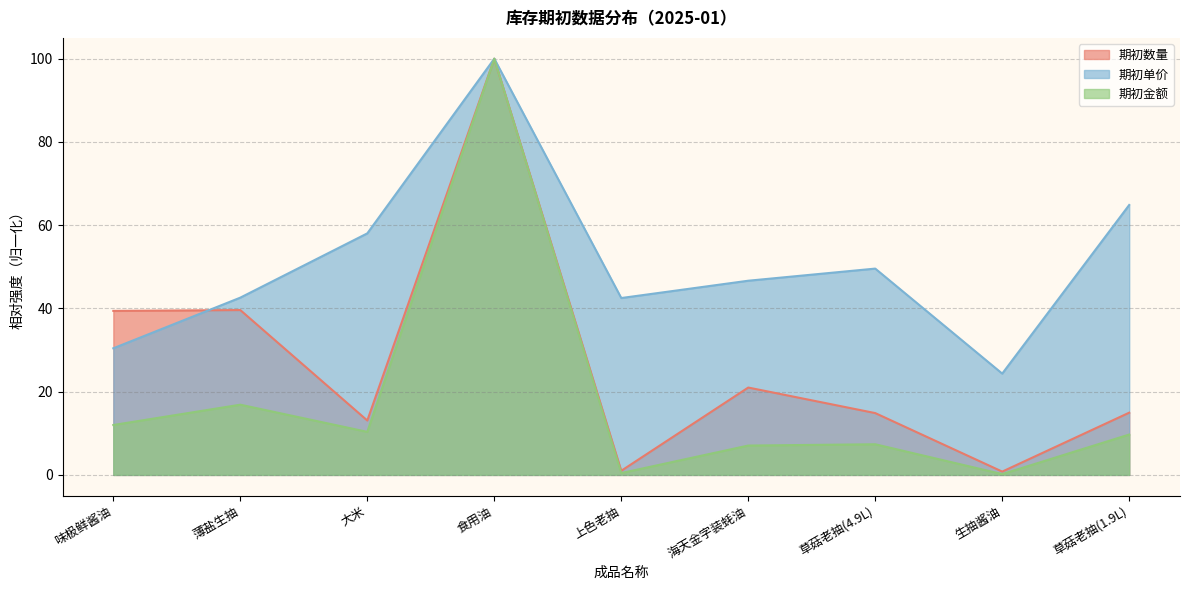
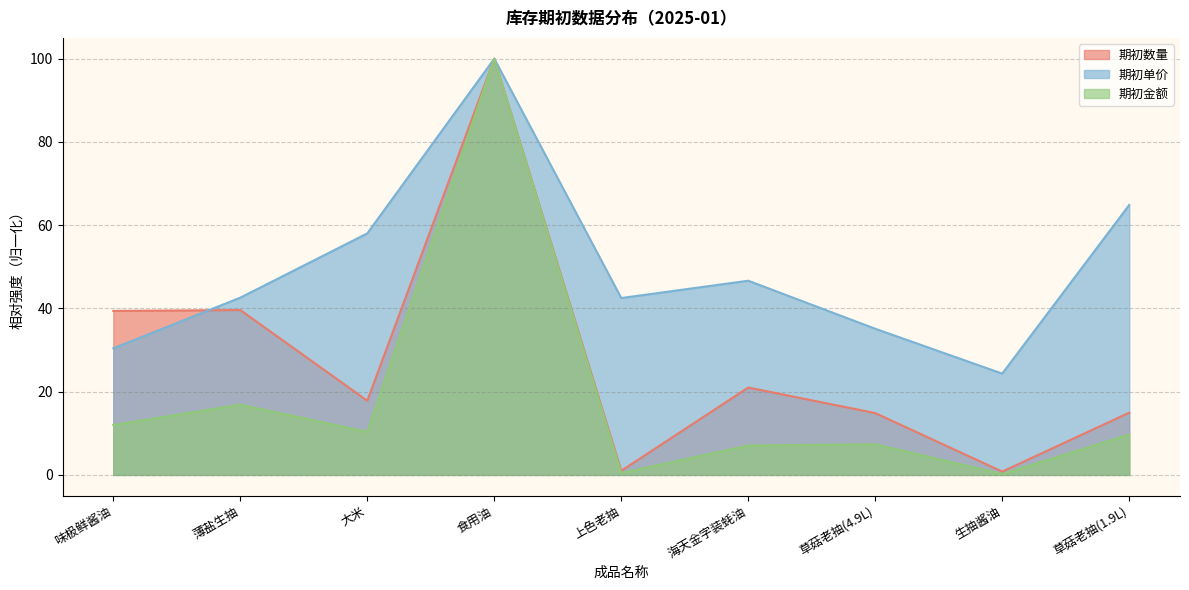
期初数量, 大米: 13 -> 18
期初单价, 草菇老抽(4.9L): 50 -> 35
